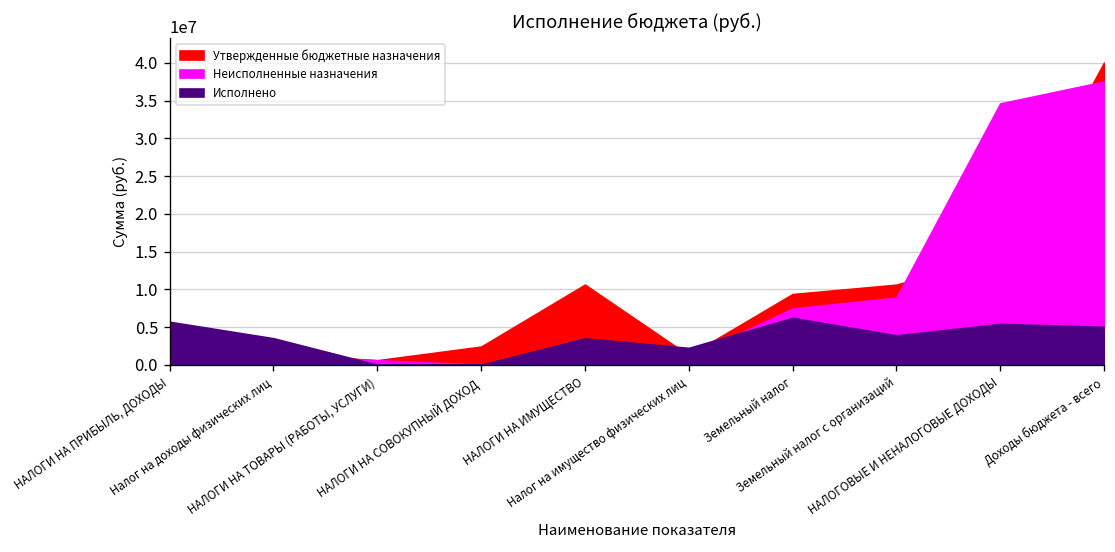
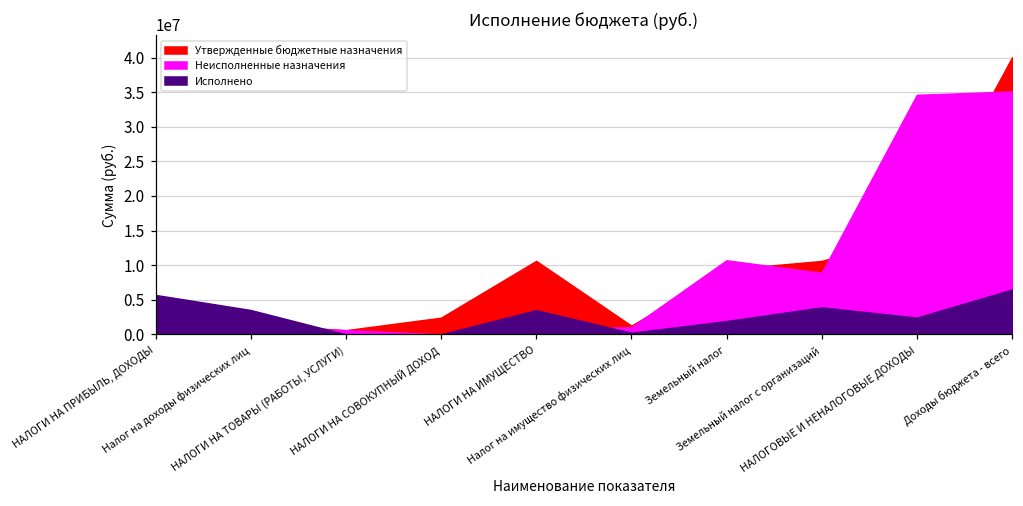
Исполнено, Налог на имущество физических лиц: 2000000 -> 0
Неисполненные назначения, Земельный налог: 7000000 -> 11000000
Исполнено, Земельный налог: 6000000 -> 2000000
Исполнено, НАЛОГОВЫЕ И НЕНАЛОГОВЫЕ ДОХОДЫ: 5000000 -> 2000000
Неисполненные назначения, Доходы бюджета - всего: 38000000 -> 35000000
Исполнено, Доходы бюджета - всего: 5000000 -> 6000000
